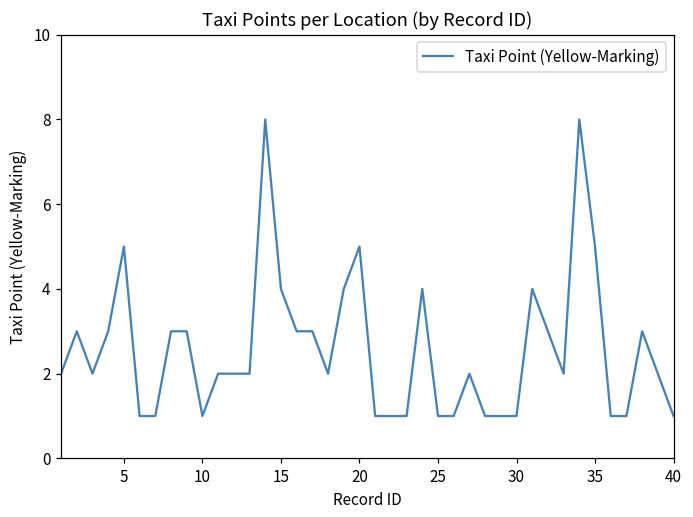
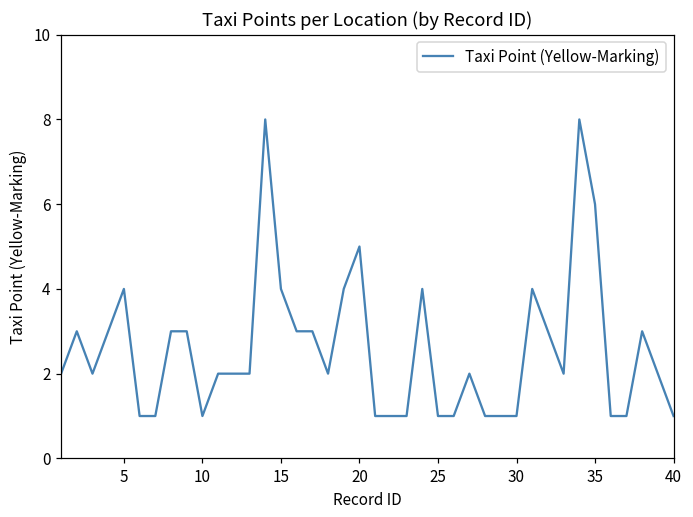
5: 5 -> 4
35: 5 -> 6
